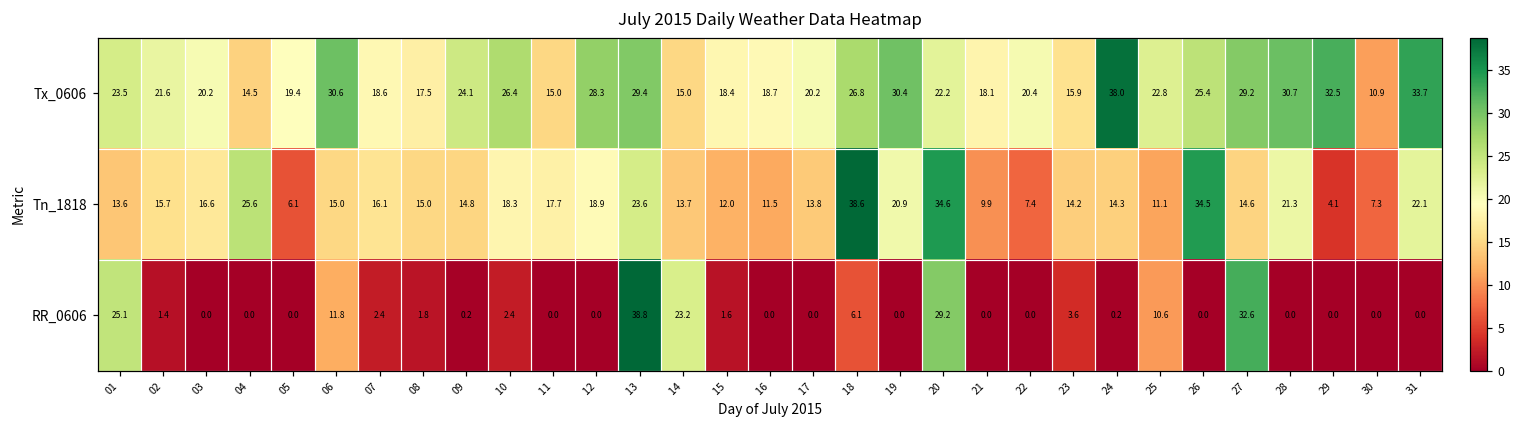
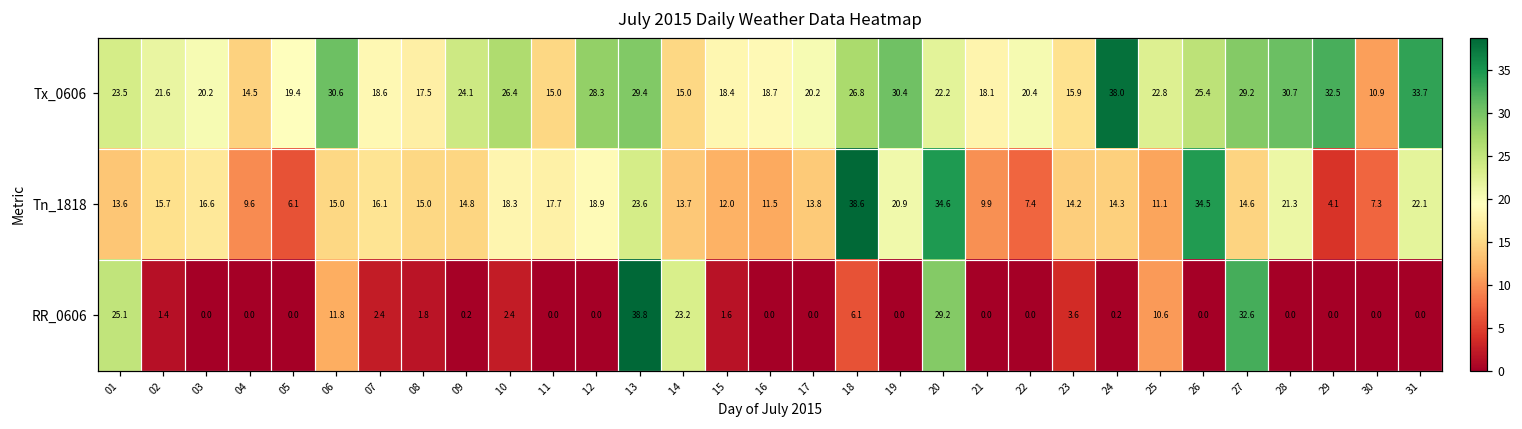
Tn_1818, 04: 25.6 -> 9.6
